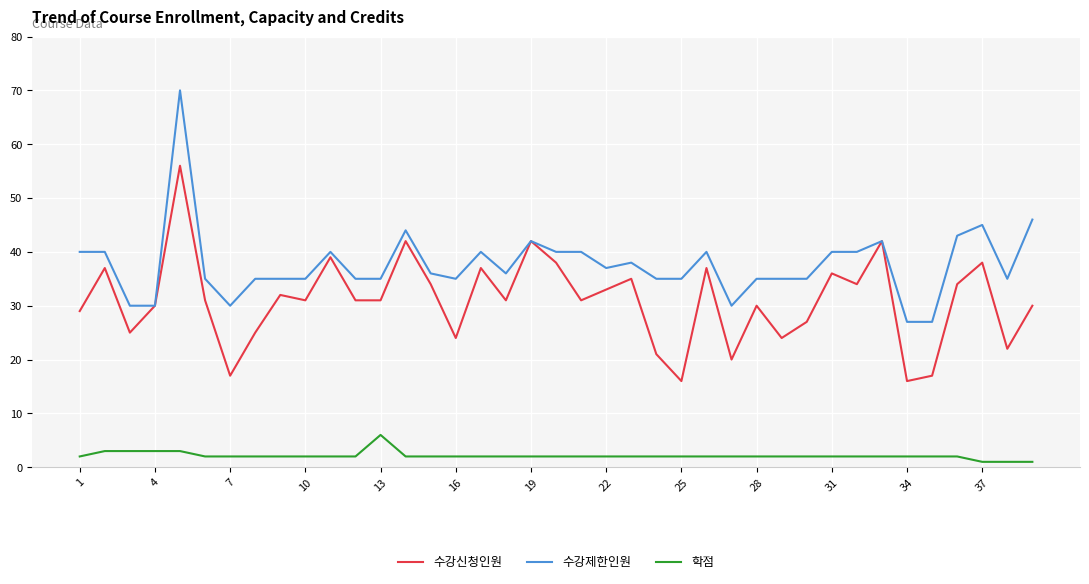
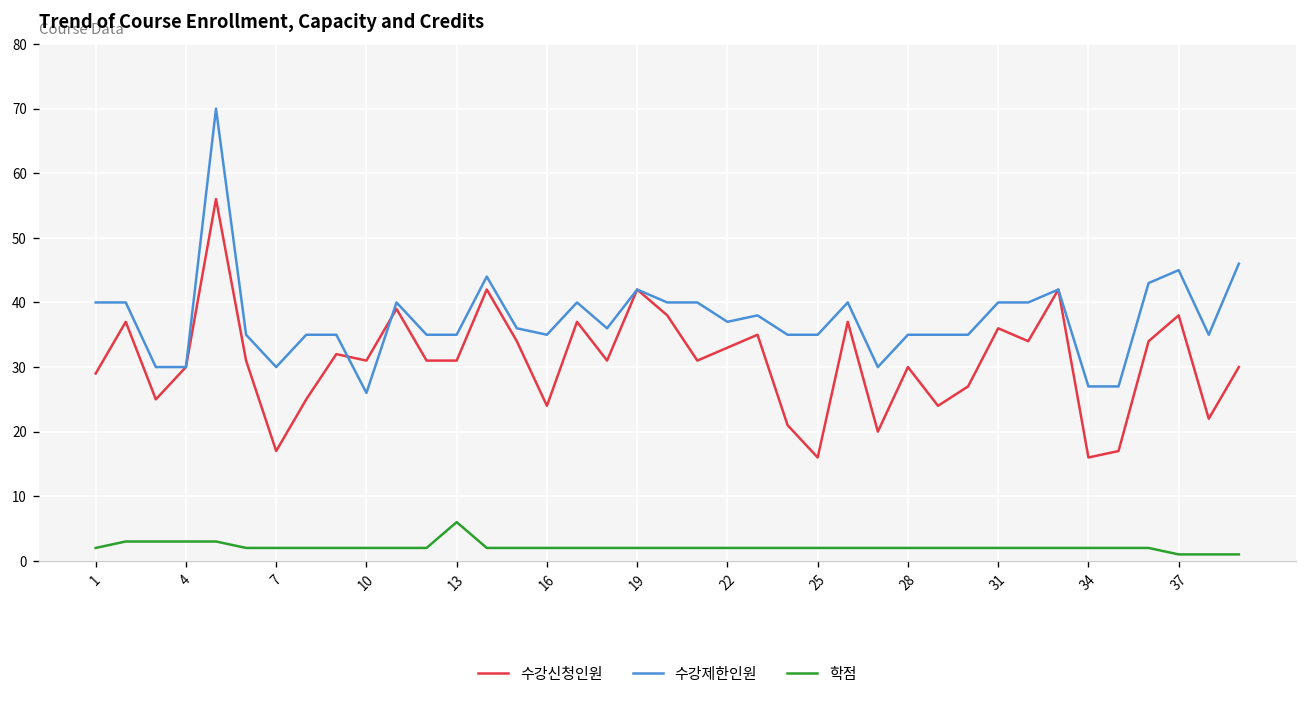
수강제한인원, 10: 35 -> 26
